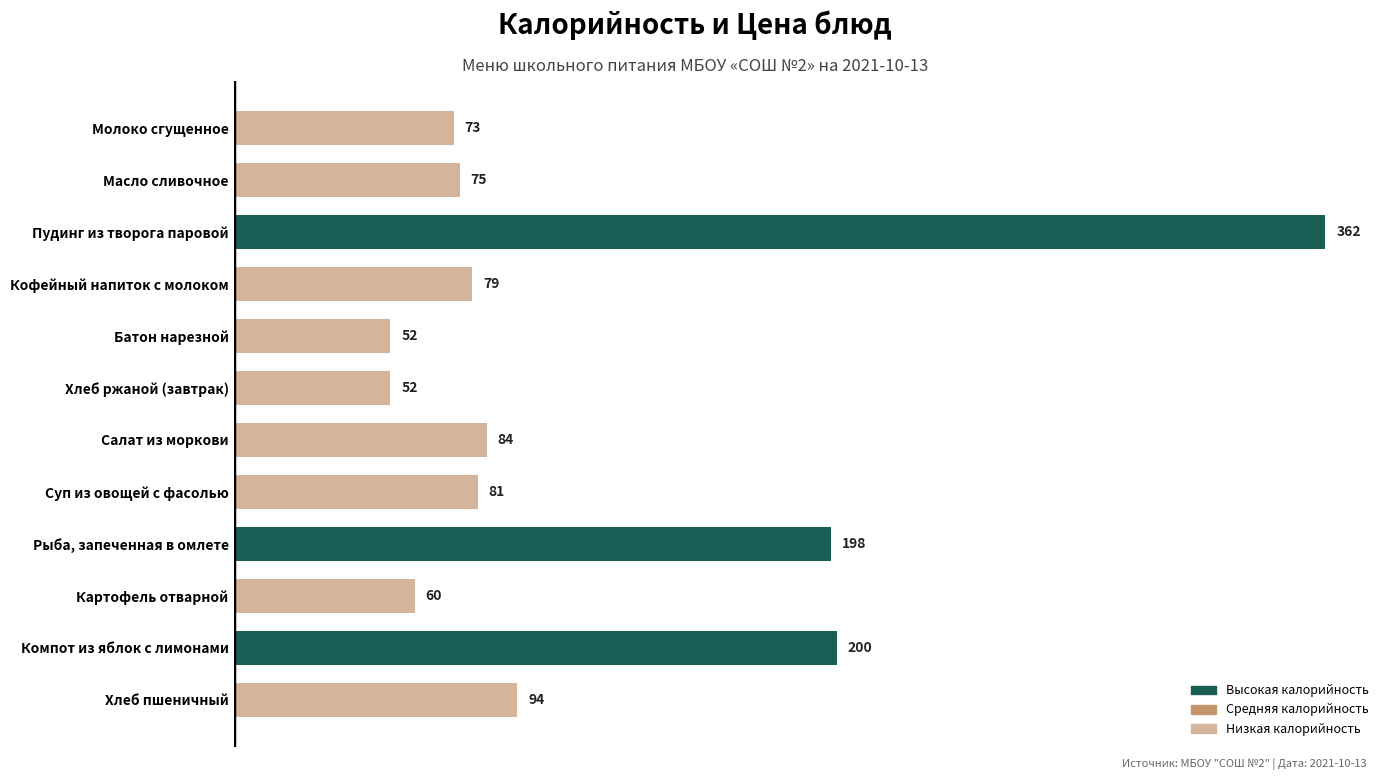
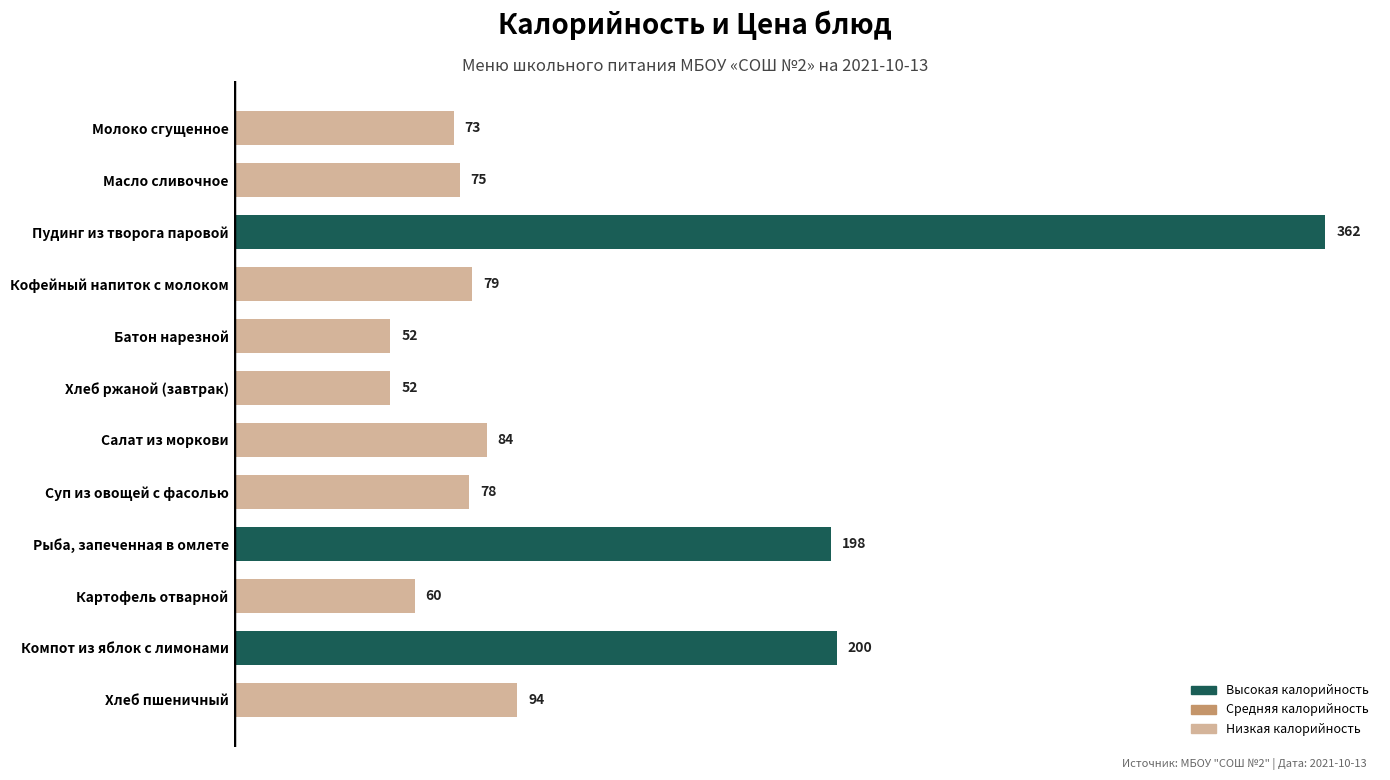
Суп из овощей с фасолью: 81 -> 78
